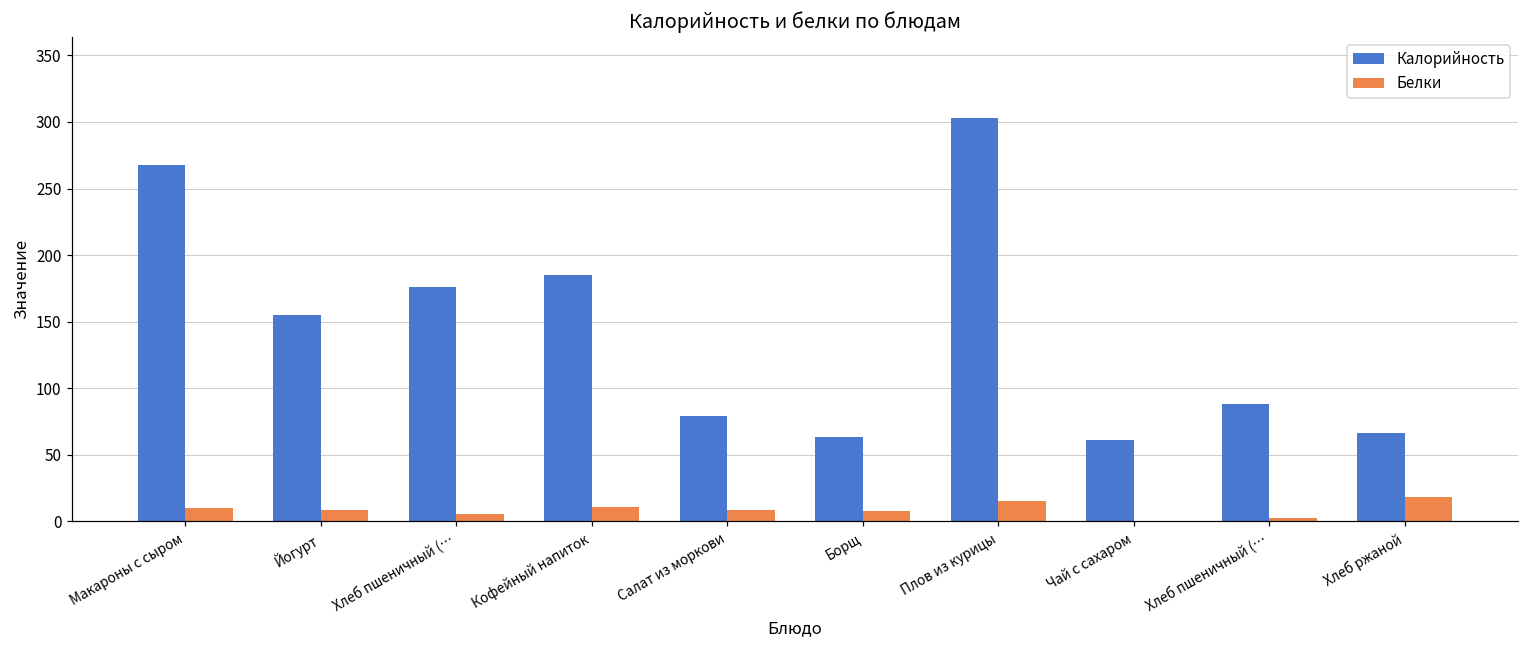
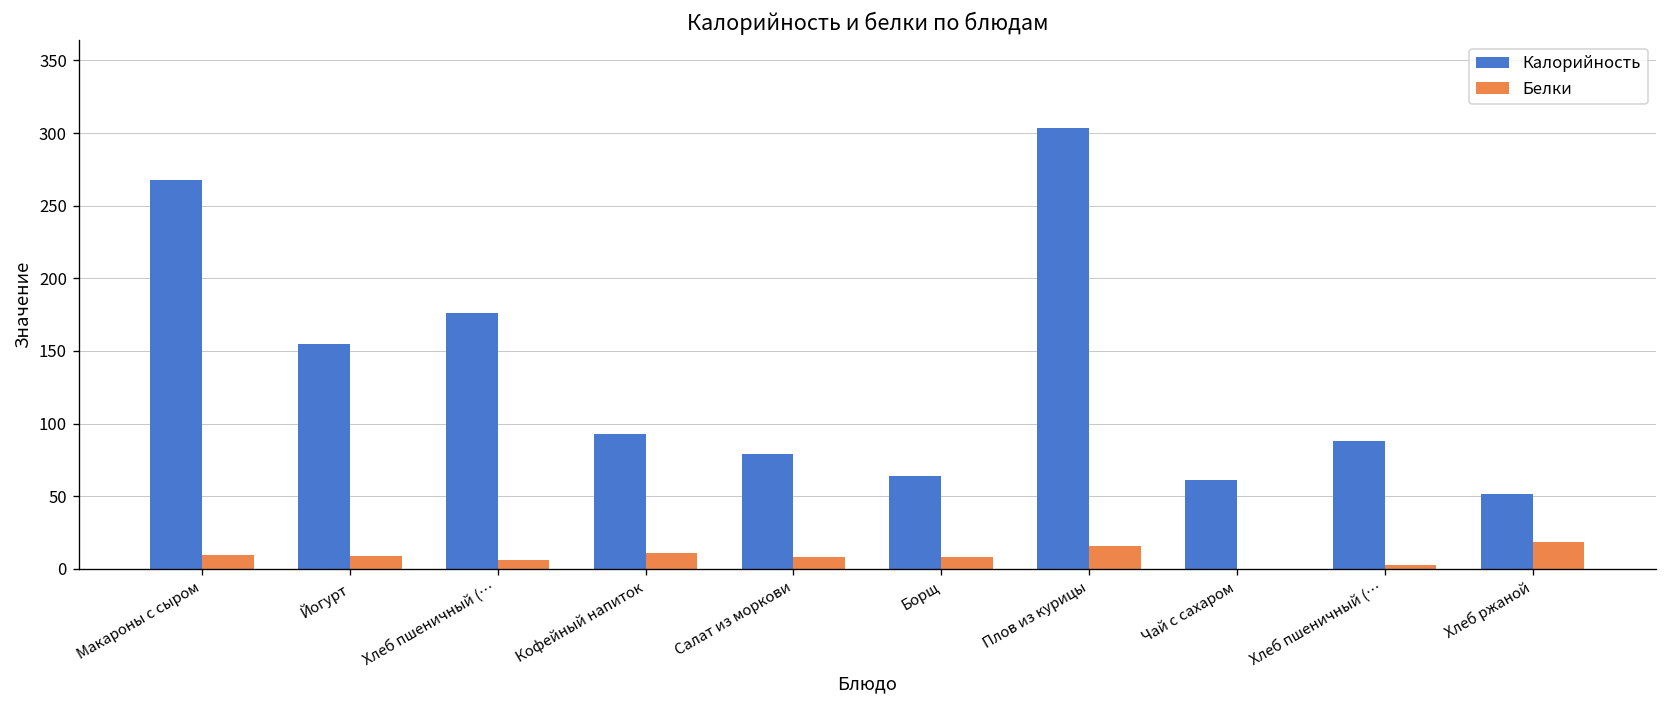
Калорийность, Кофейный напиток: 185 -> 93
Калорийность, Хлеб ржаной: 67 -> 51
